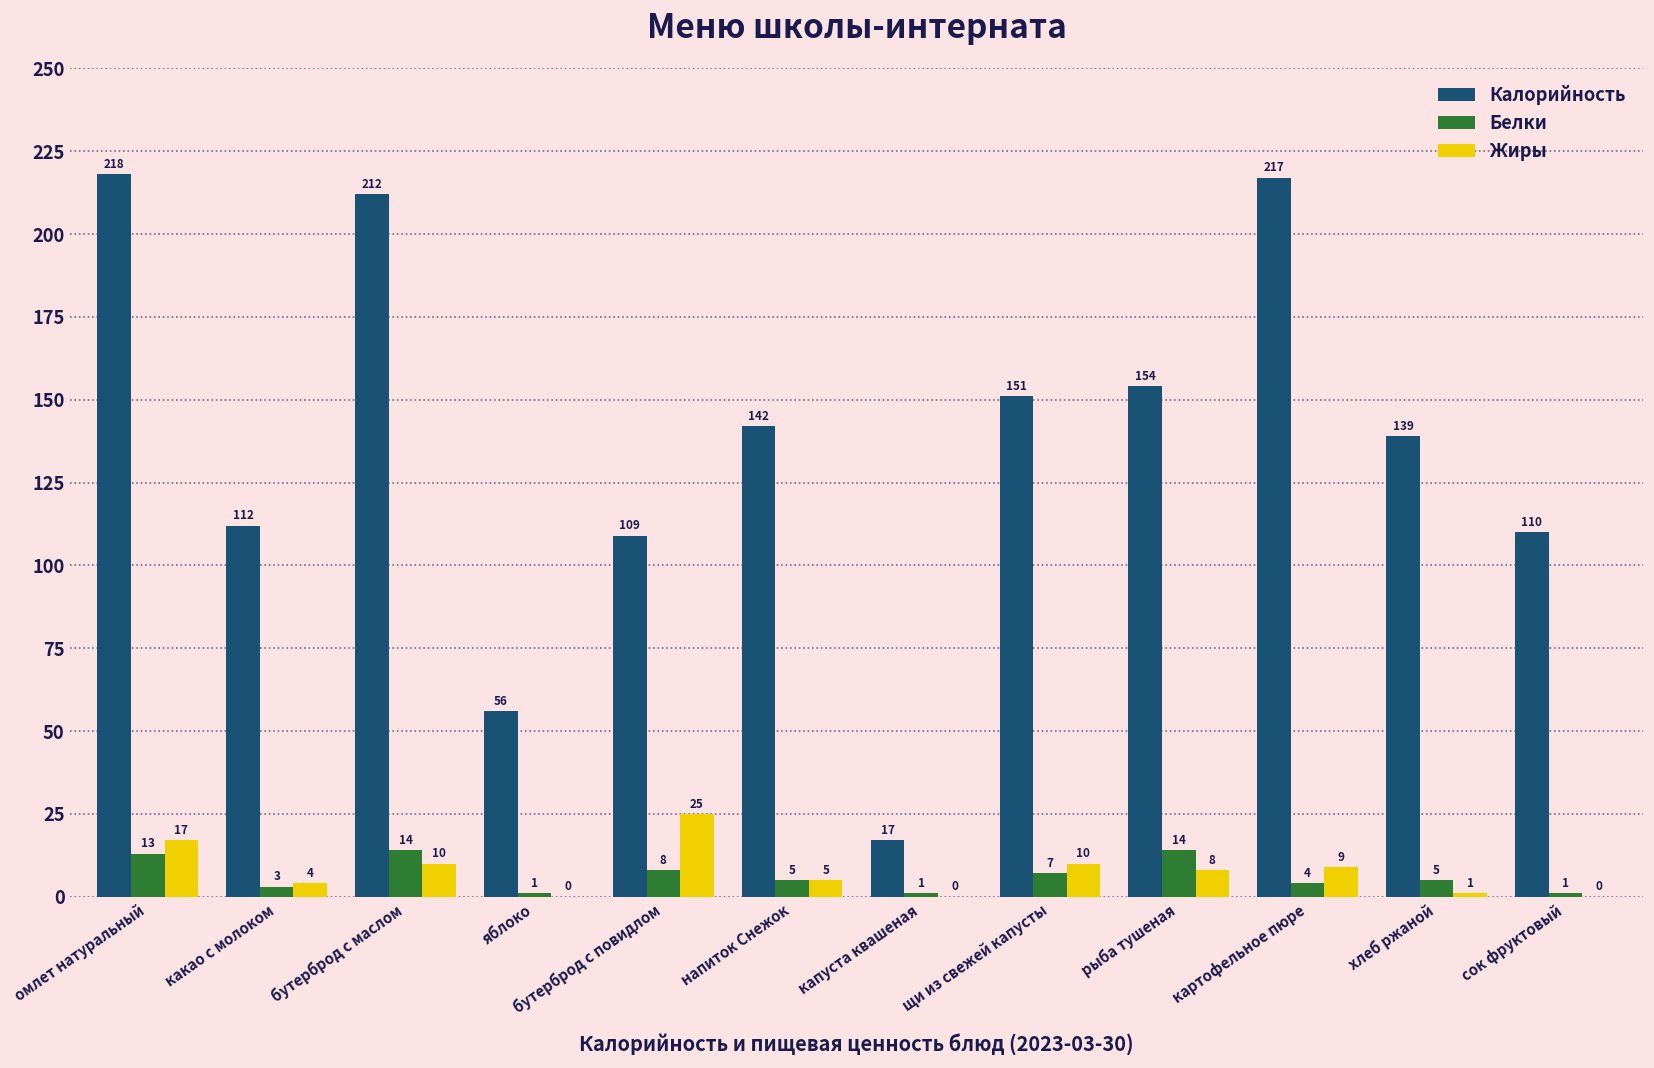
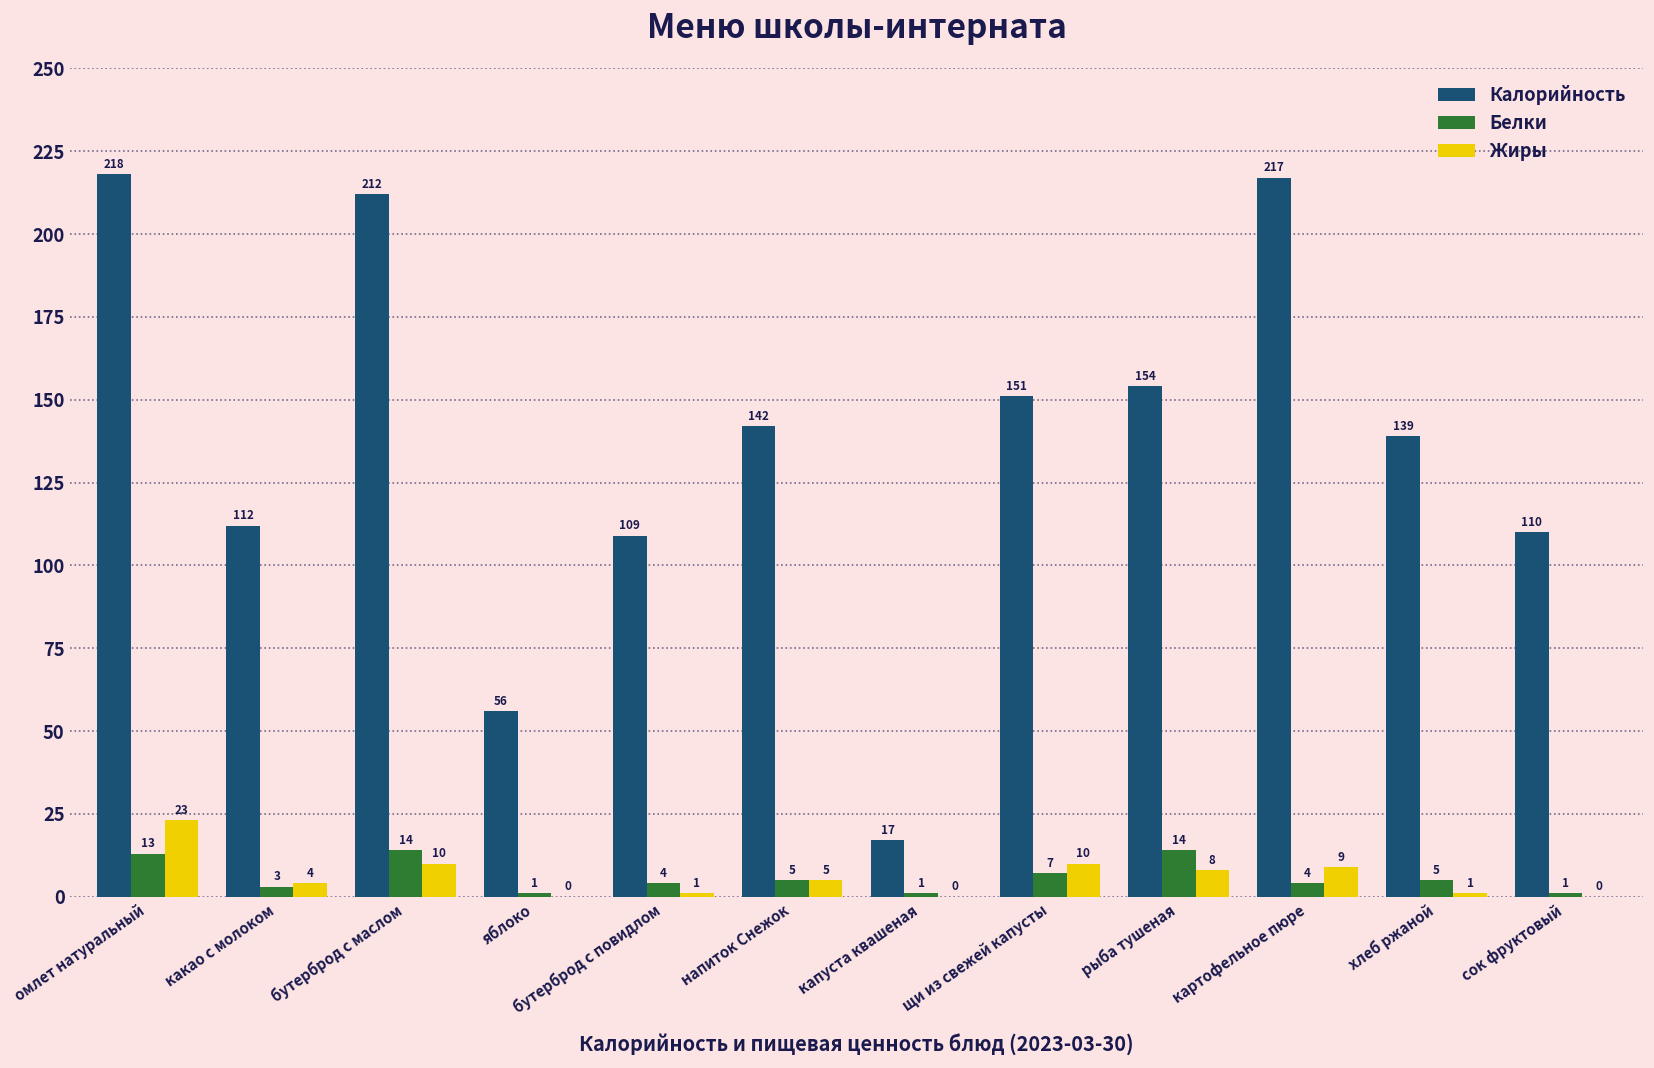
Жиры, омлет натуральный: 17 -> 23
Белки, бутерброд с повидлом: 8 -> 4
Жиры, бутерброд с повидлом: 25 -> 1
